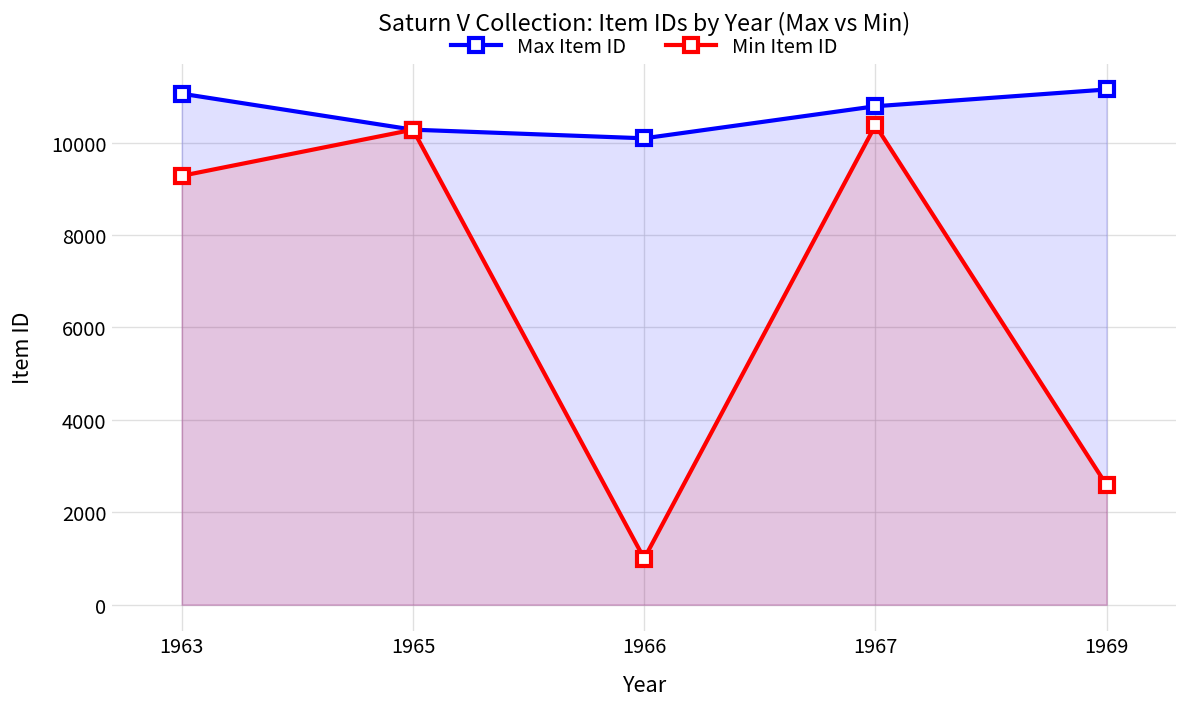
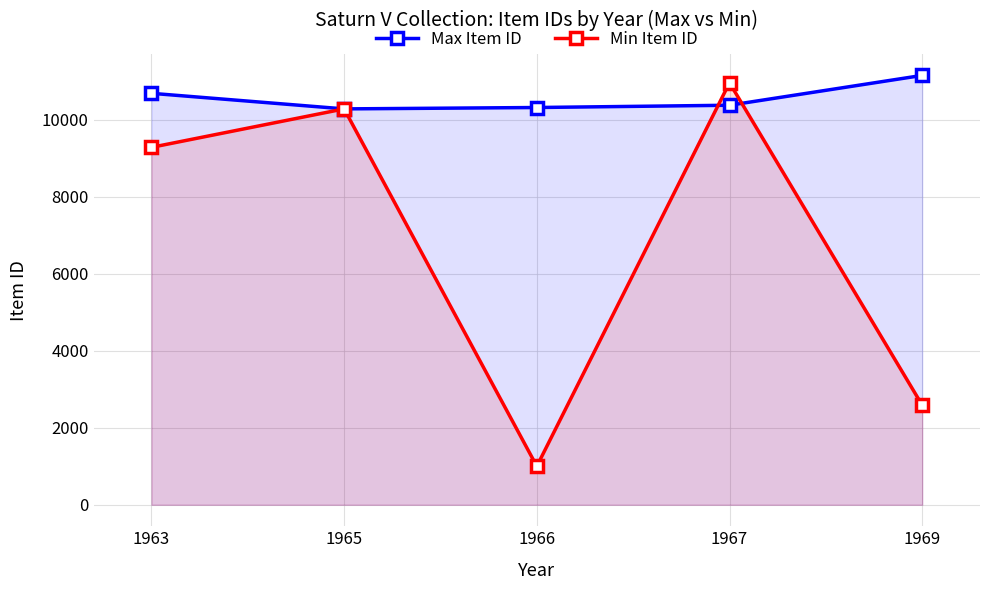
Max Item ID, 1963: 11100 -> 10700
Max Item ID, 1966: 10100 -> 10300
Max Item ID, 1967: 10800 -> 10400
Min Item ID, 1967: 10400 -> 11000
